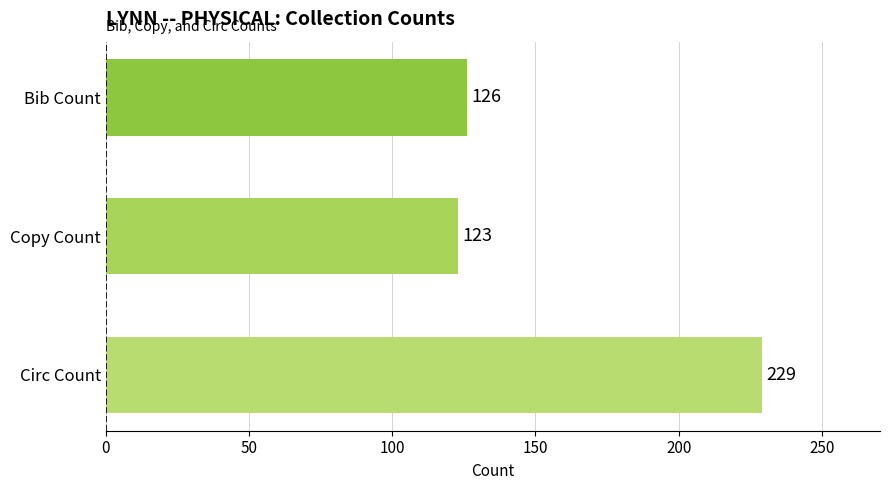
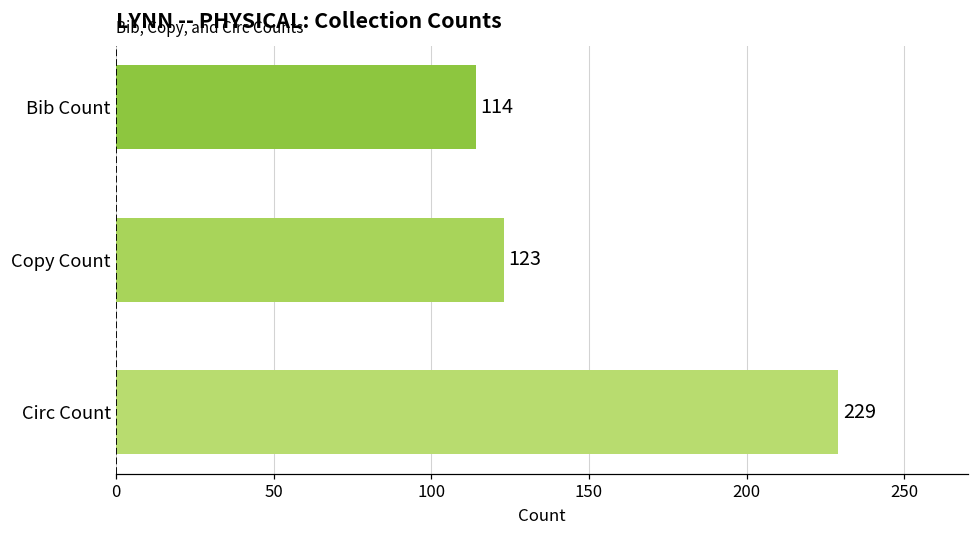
Bib Count: 126 -> 114
